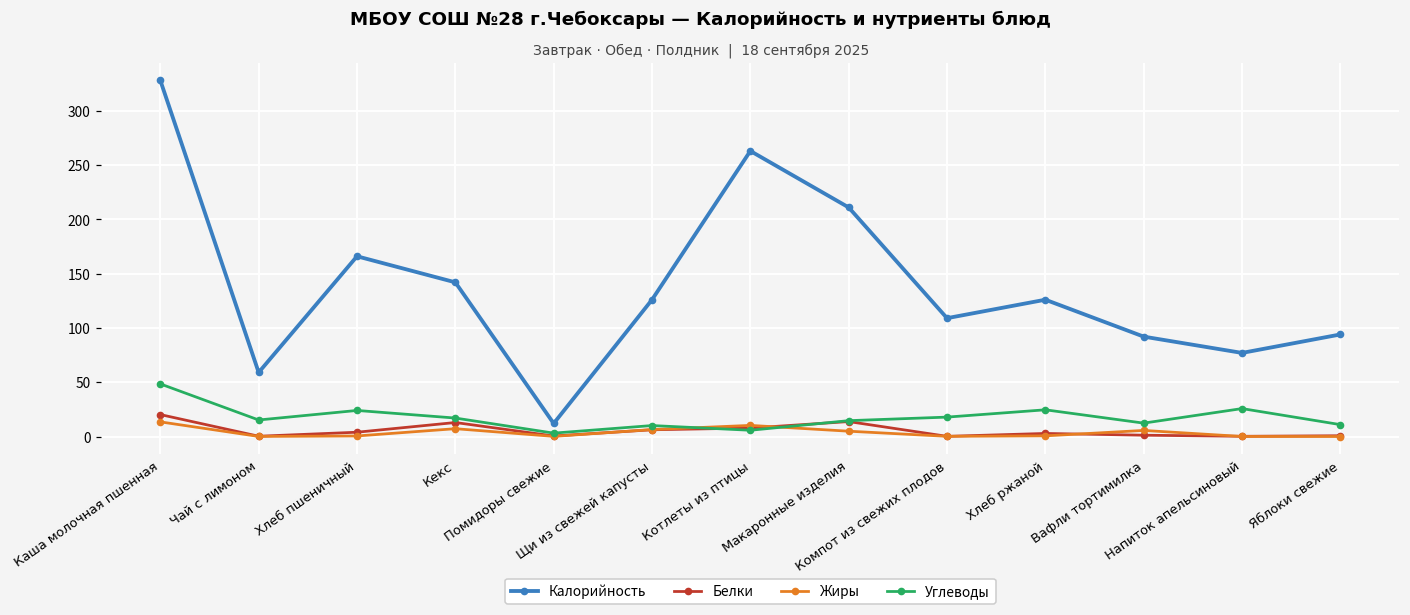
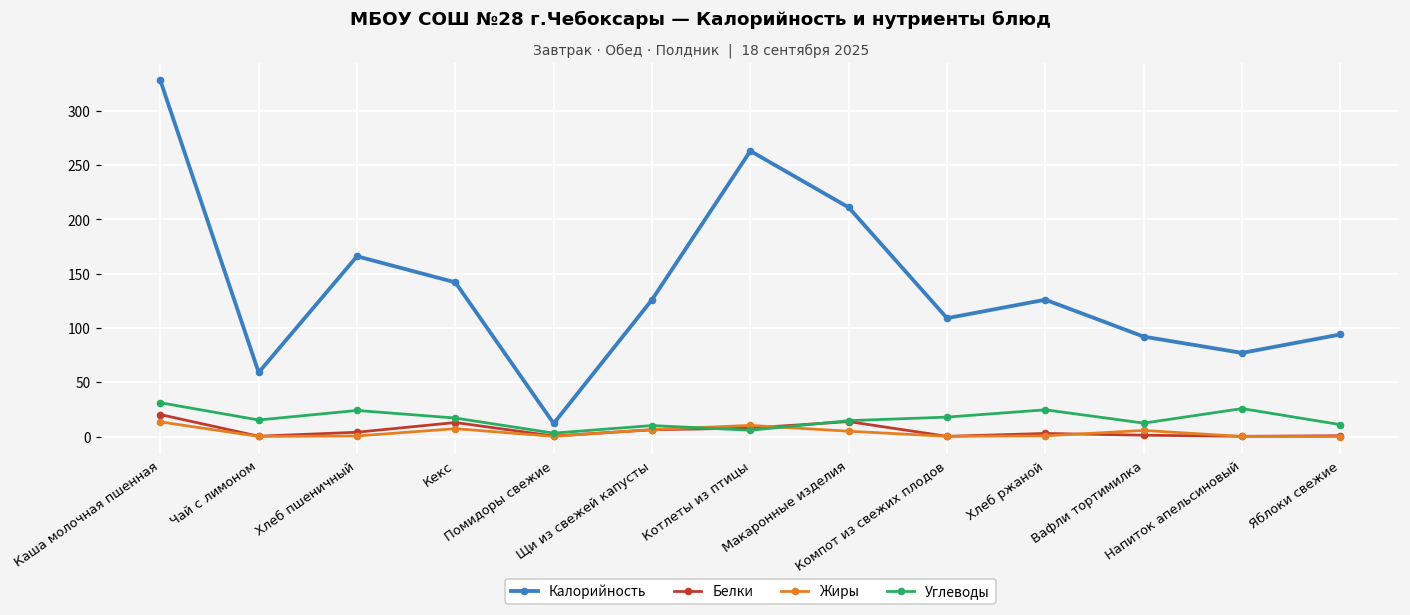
Углеводы, Каша молочная пшенная: 50 -> 30
